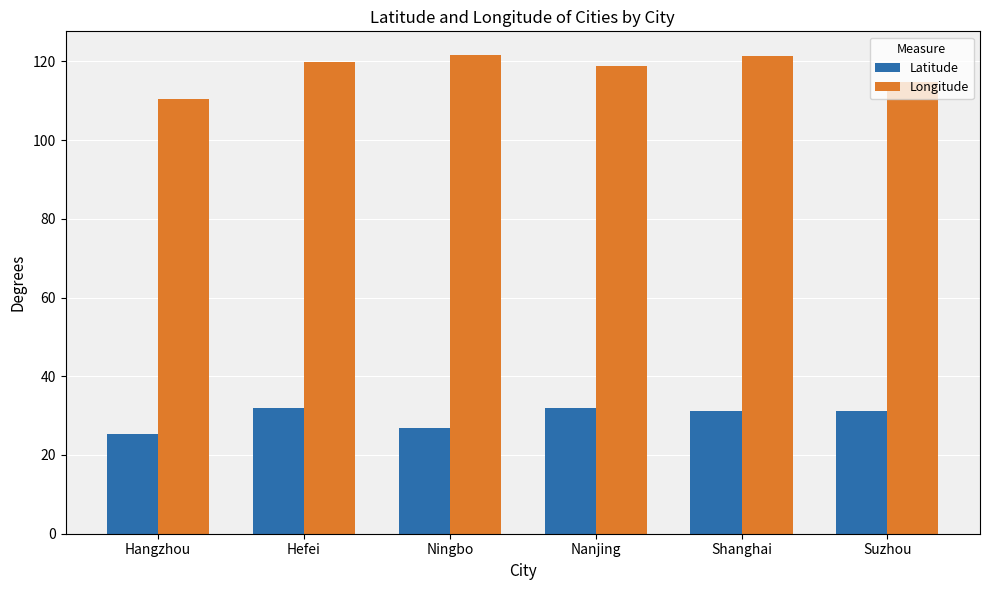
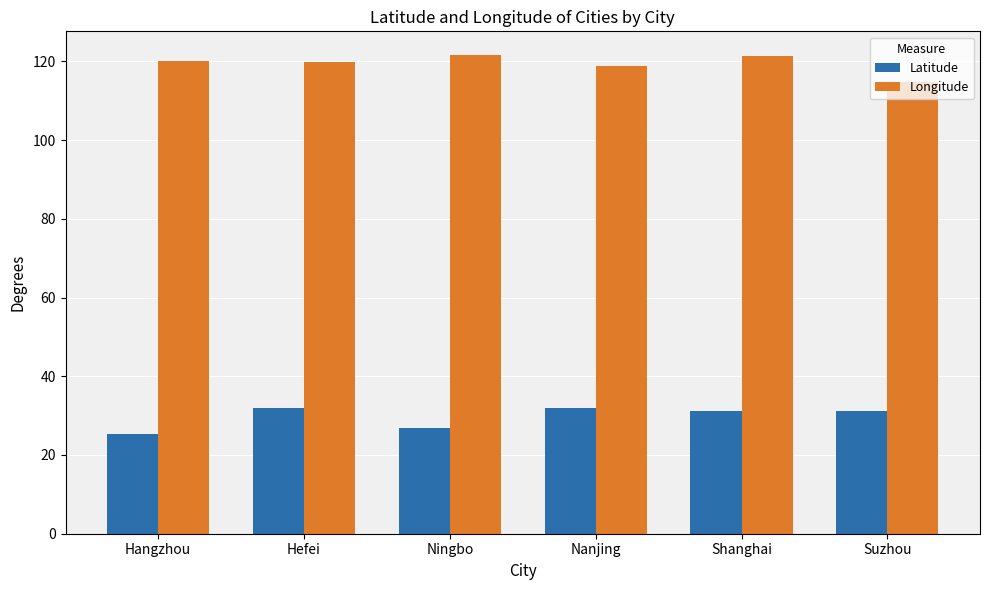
Longitude, Hangzhou: 110 -> 120
